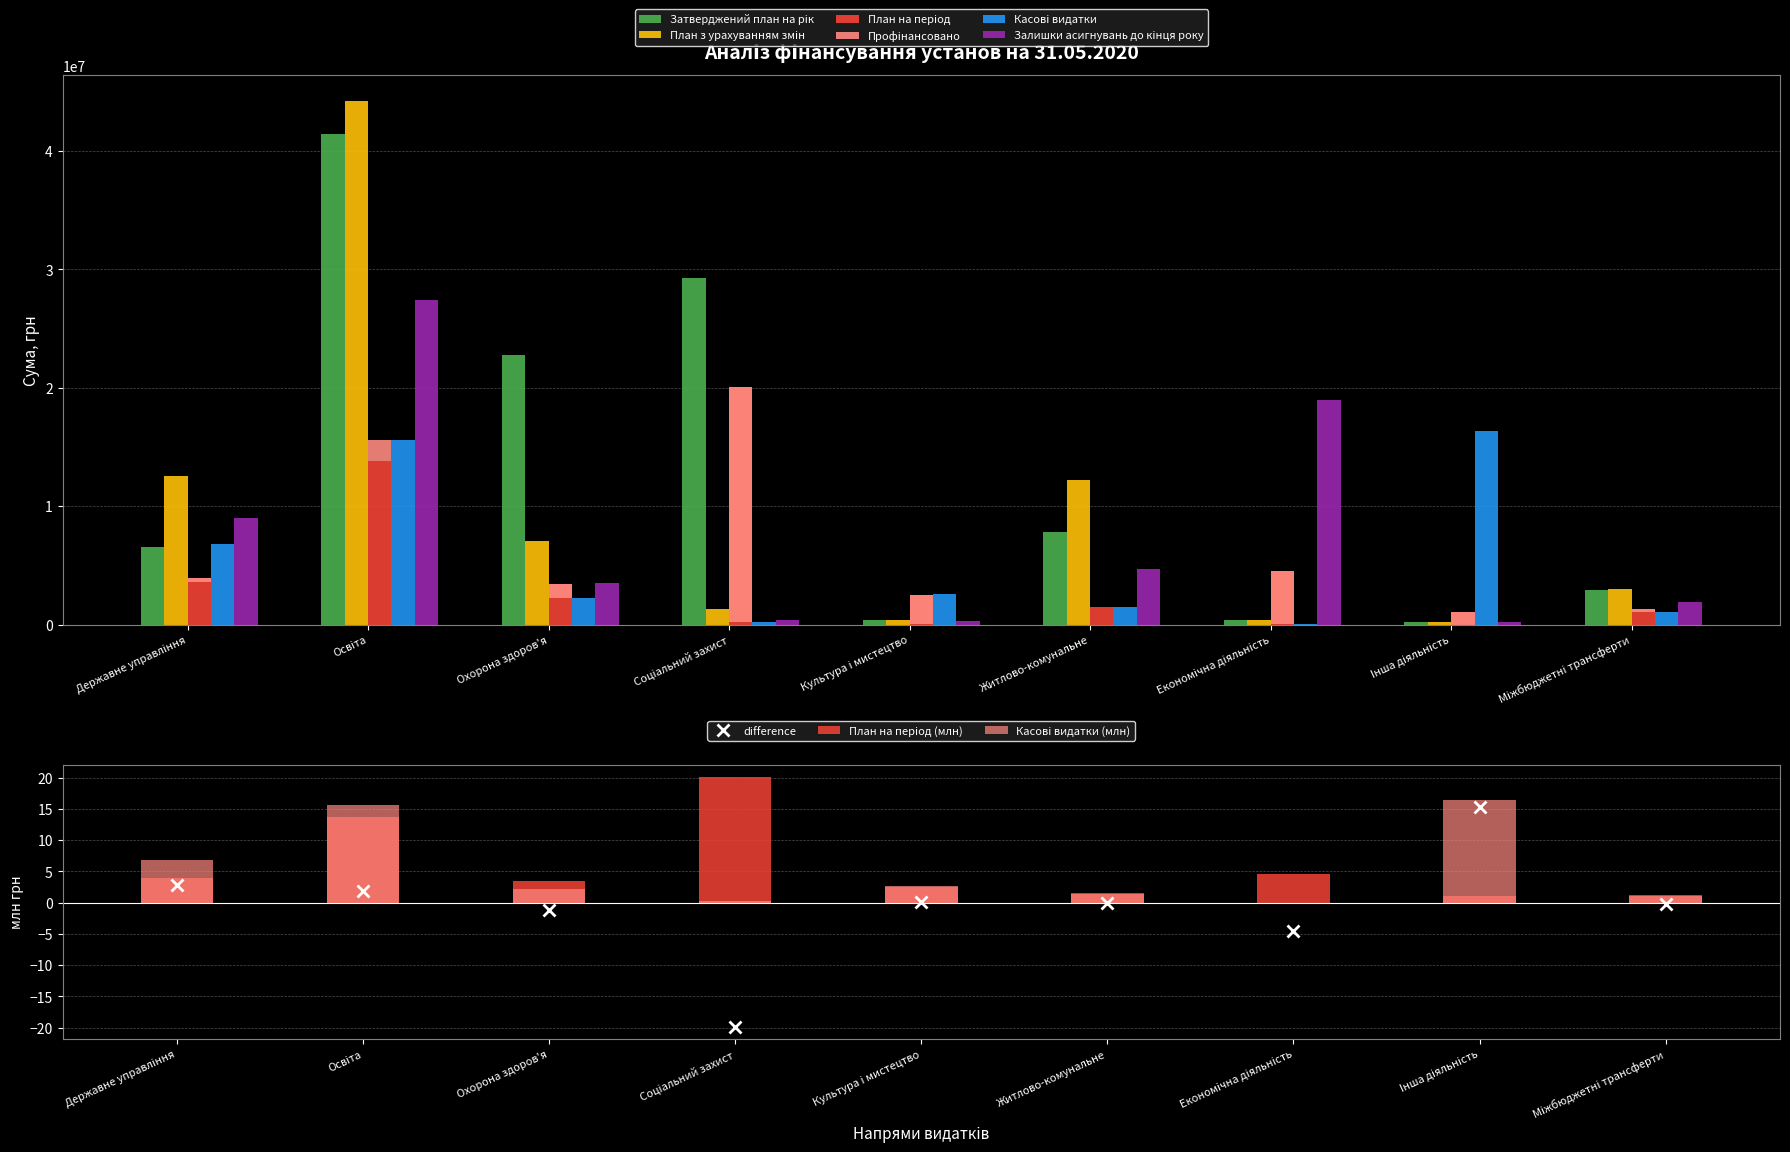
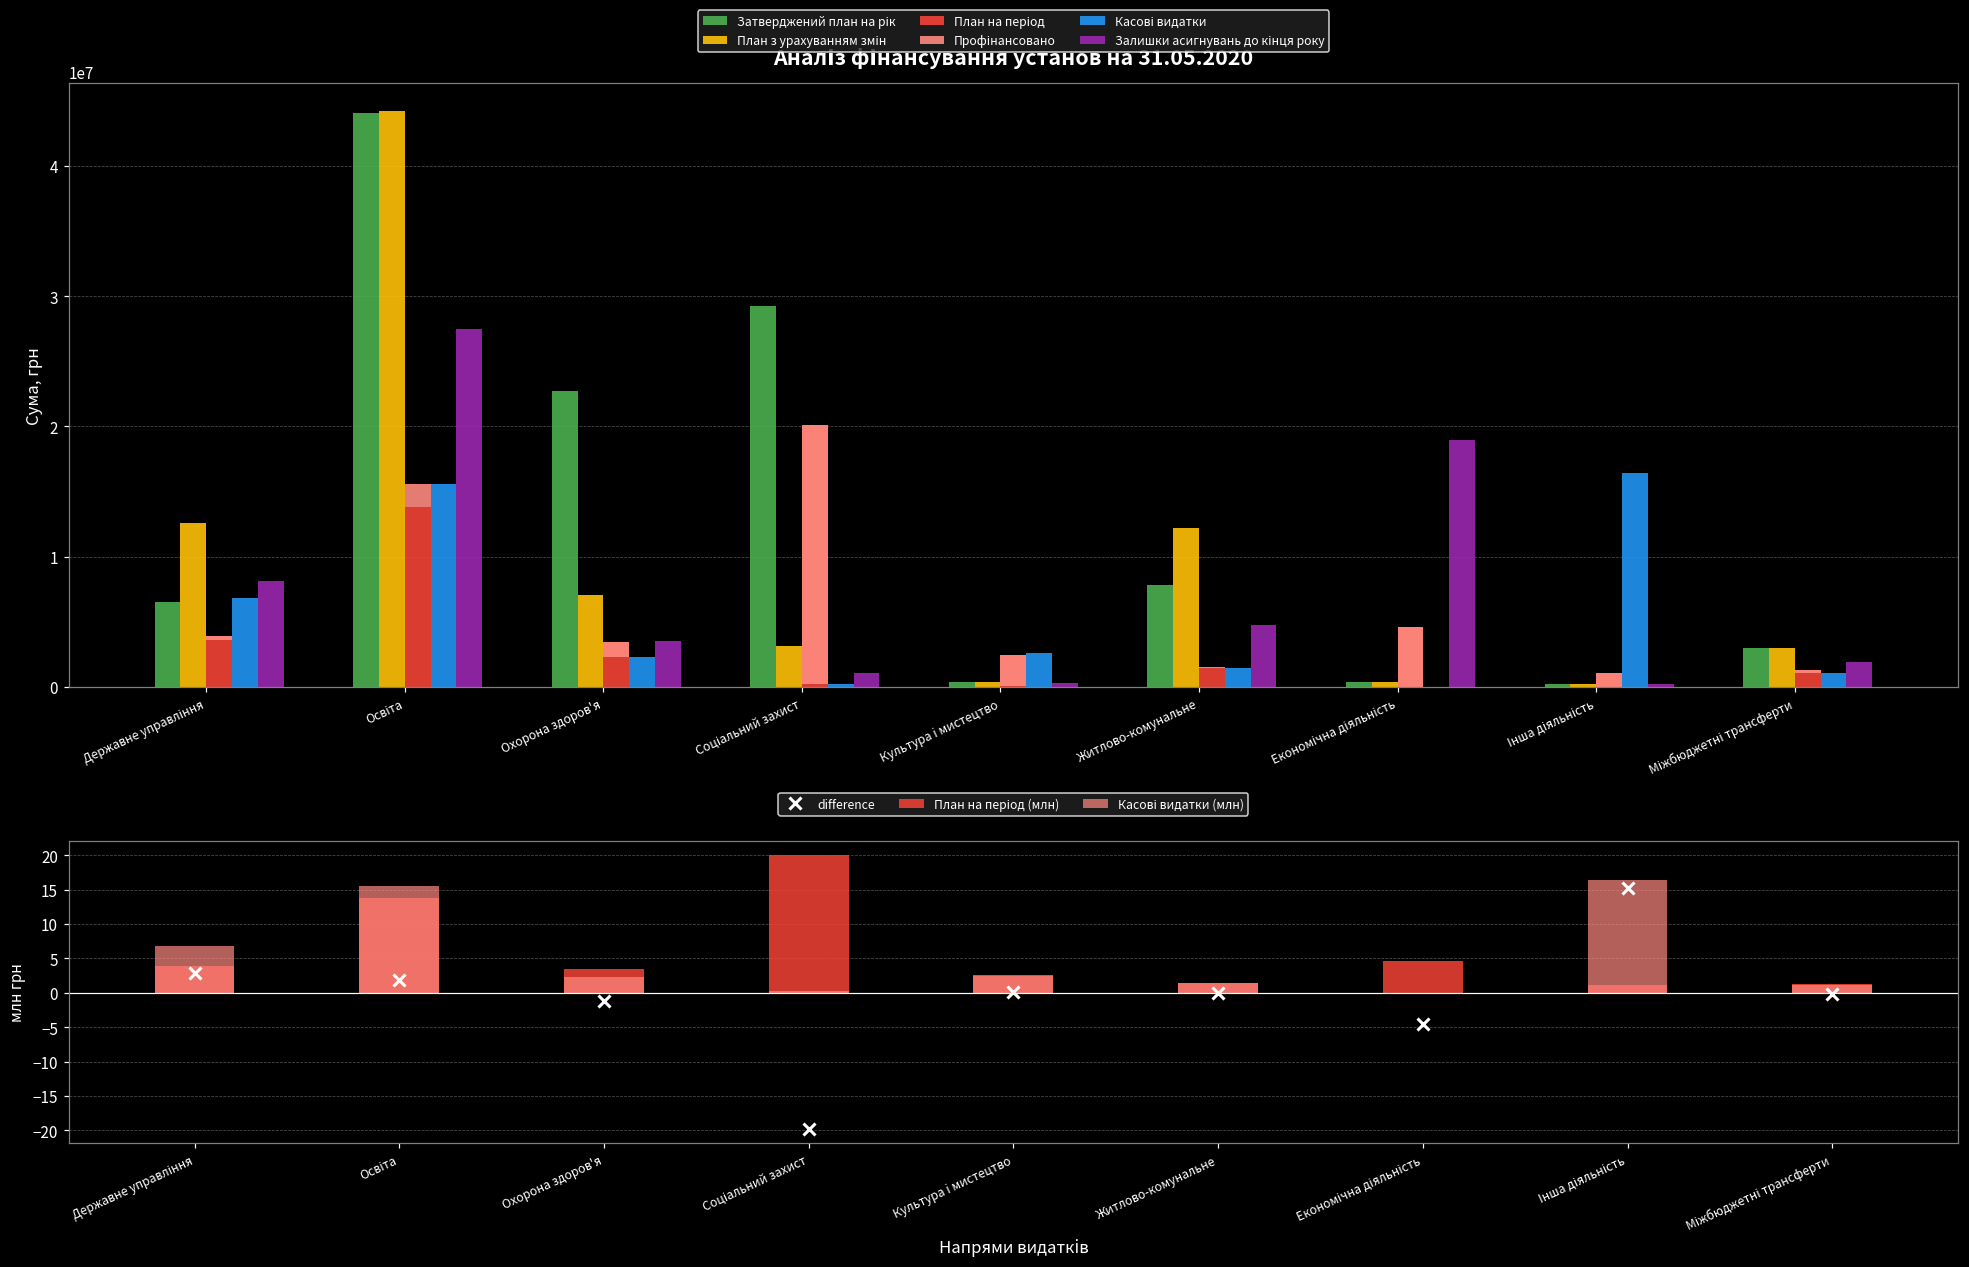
Аналіз фінансування установ на 31.05.2020, Залишки асигнувань до кінця року, Державне управління: 9000000 -> 8100000
Аналіз фінансування установ на 31.05.2020, Затверджений план на рік, Освіта: 41500000 -> 44100000
Аналіз фінансування установ на 31.05.2020, План з урахуванням змін, Соціальний захист: 1300000 -> 3100000
Аналіз фінансування установ на 31.05.2020, Залишки асигнувань до кінця року, Соціальний захист: 400000 -> 1100000
